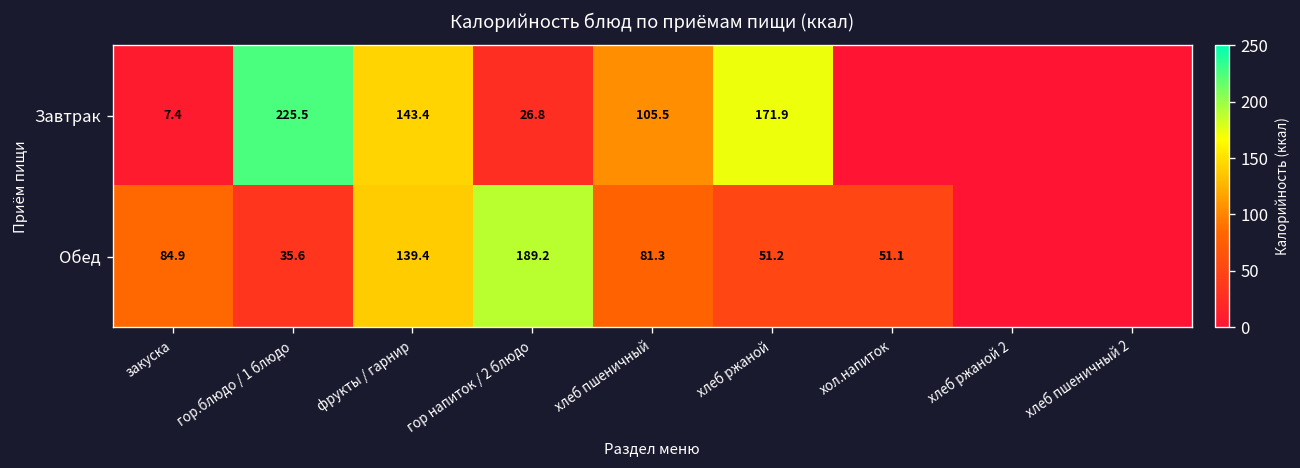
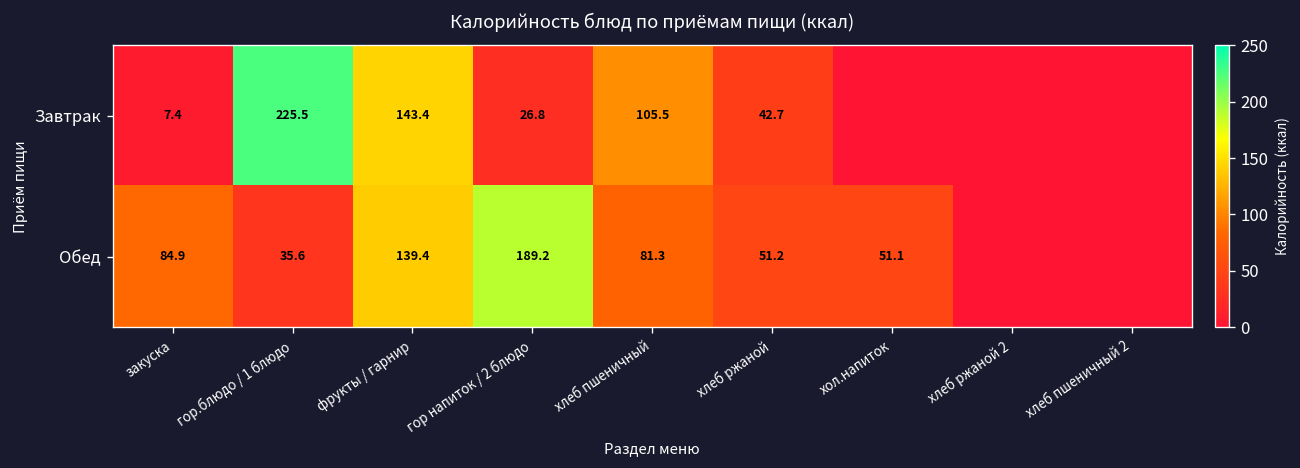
Завтрак, хлеб ржаной: 171.9 -> 42.7
